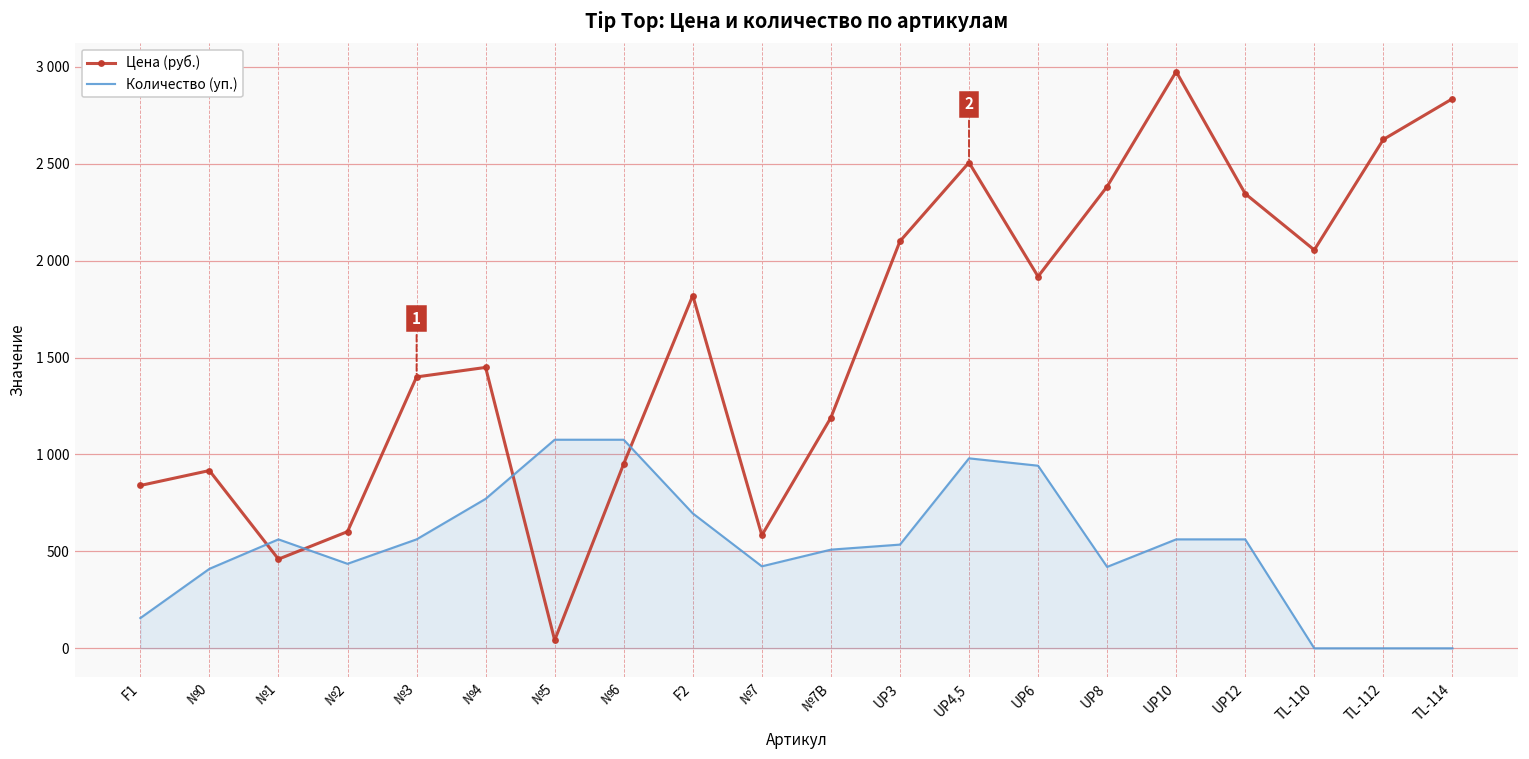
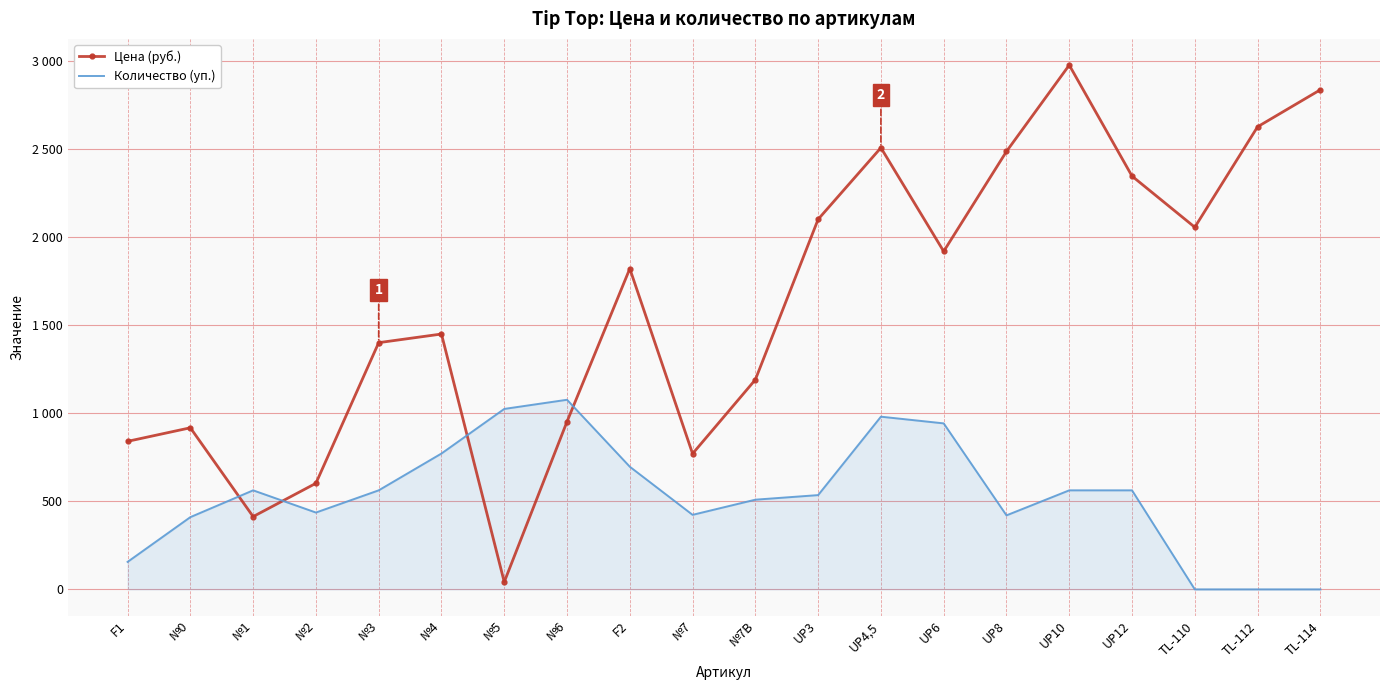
Цена (руб.), №1: 460 -> 410
Количество (уп.), №5: 1080 -> 1020
Цена (руб.), №7: 580 -> 770
Цена (руб.), UP8: 2380 -> 2490
